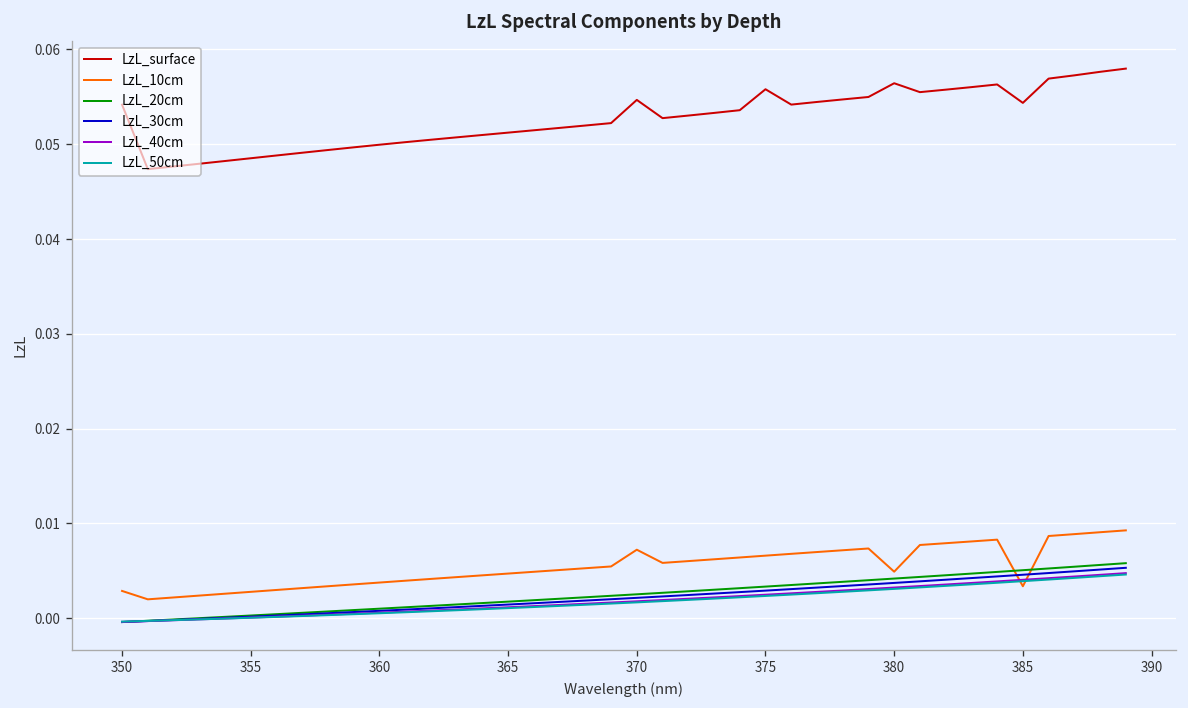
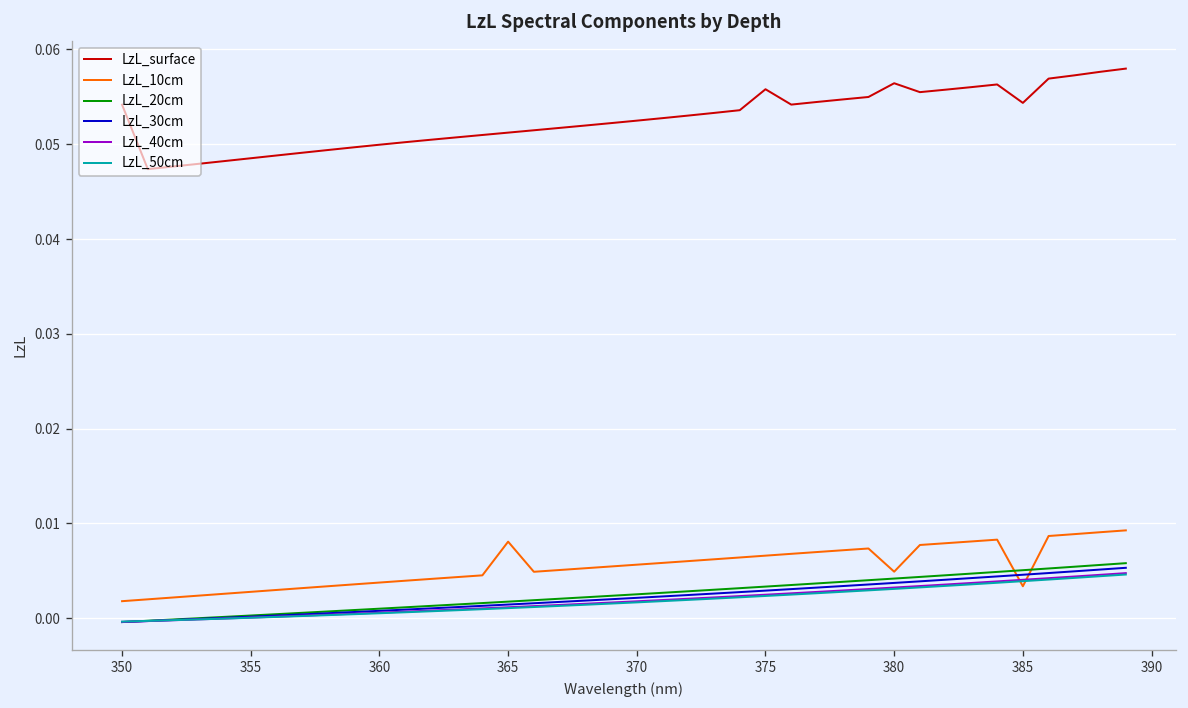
LzL_10cm, 350: 0.003 -> 0.002
LzL_10cm, 365: 0.005 -> 0.008
LzL_surface, 370: 0.055 -> 0.052
LzL_10cm, 370: 0.007 -> 0.006
